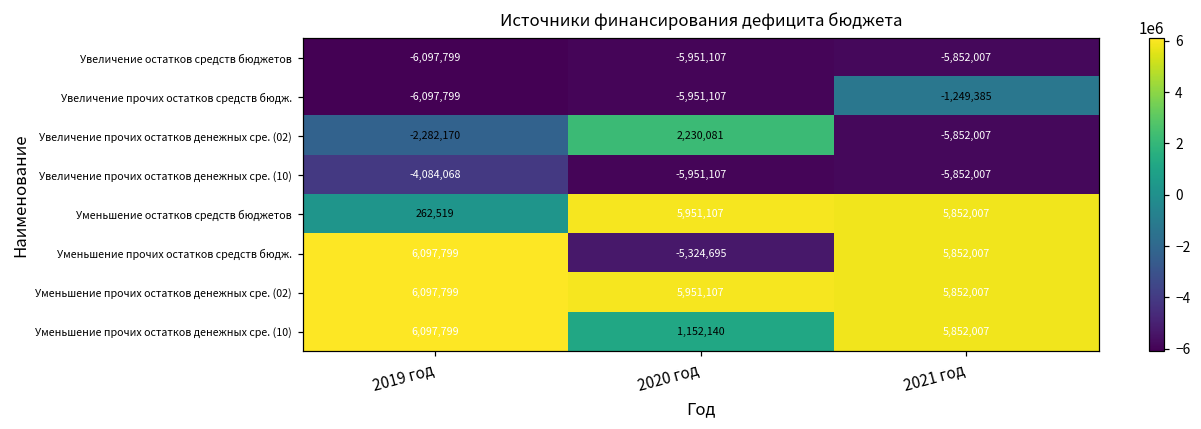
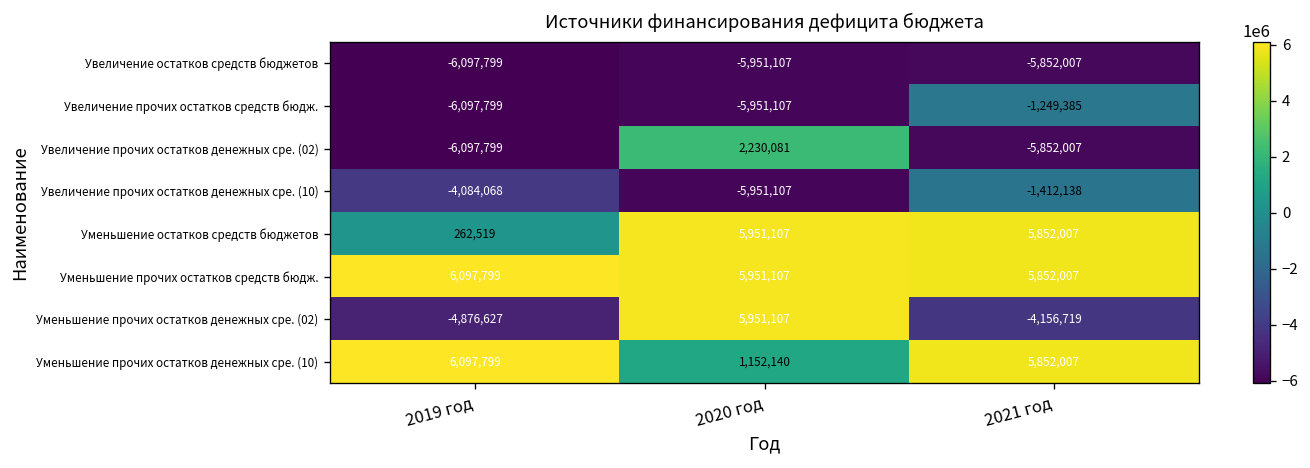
Увеличение прочих остатков денежных сре. (02), 2019 год: -2,282,170 -> -6,097,799
Увеличение прочих остатков денежных сре. (10), 2021 год: -5,852,007 -> -1,412,138
Уменьшение прочих остатков средств бюдж., 2020 год: -5,324,695 -> 5,951,107
Уменьшение прочих остатков денежных сре. (02), 2019 год: 6,097,799 -> -4,876,627
Уменьшение прочих остатков денежных сре. (02), 2021 год: 5,852,007 -> -4,156,719
